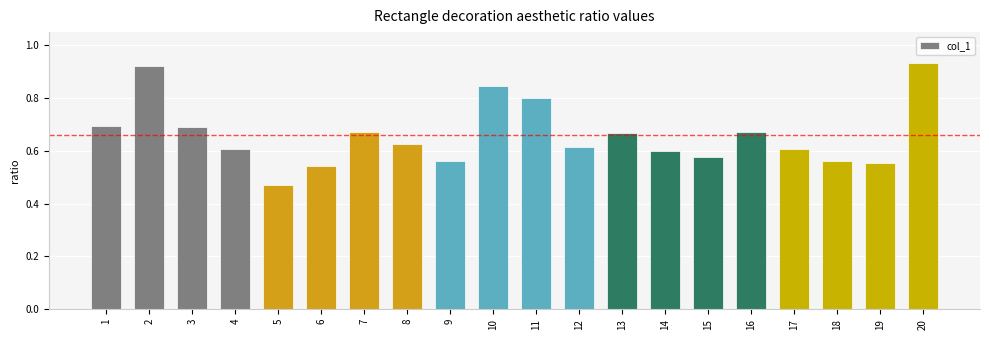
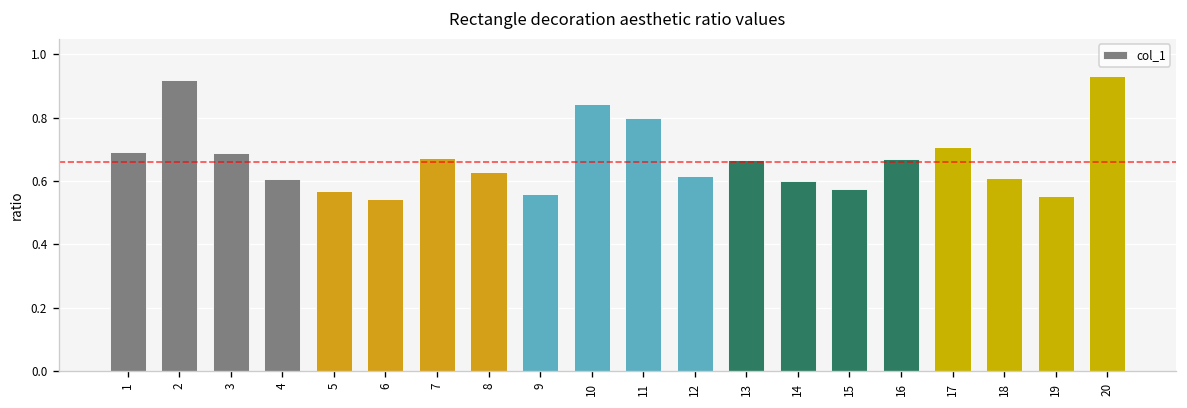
5: 0.47 -> 0.57
17: 0.61 -> 0.71
18: 0.56 -> 0.61
